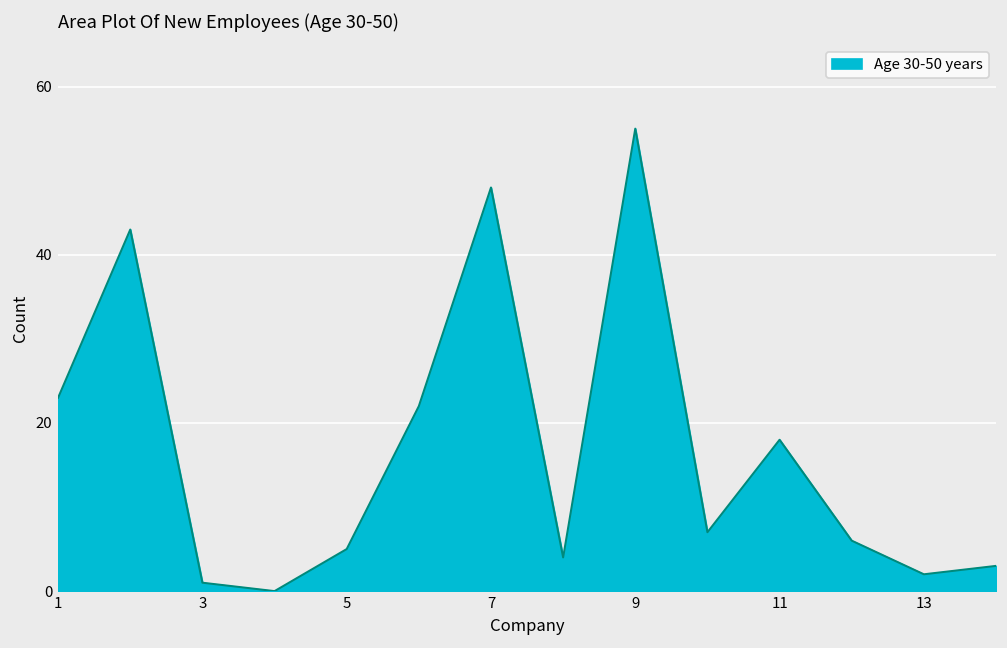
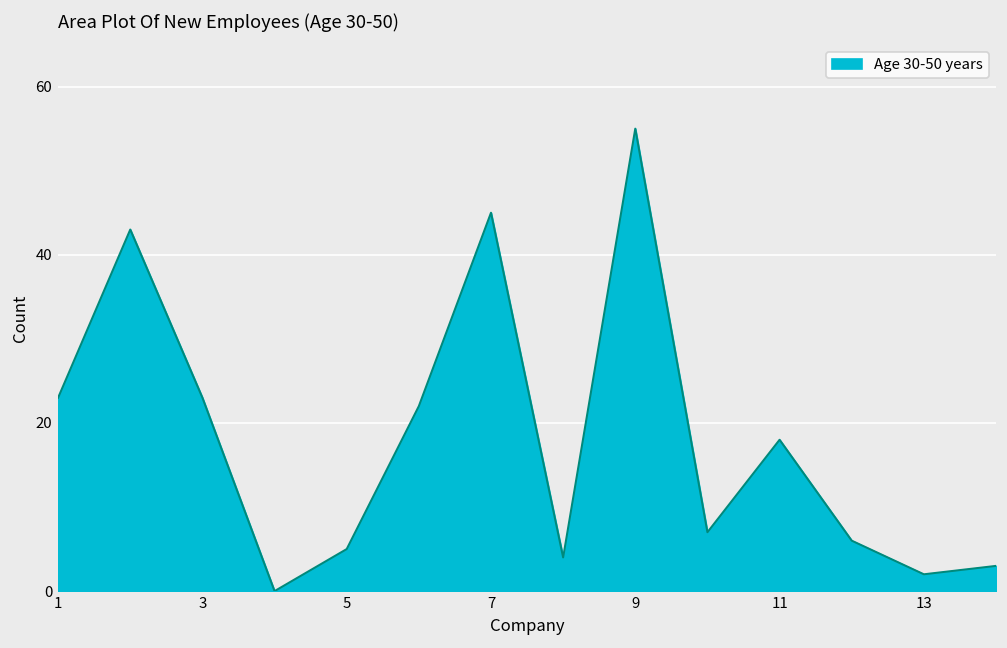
3: 1 -> 23
7: 48 -> 45
